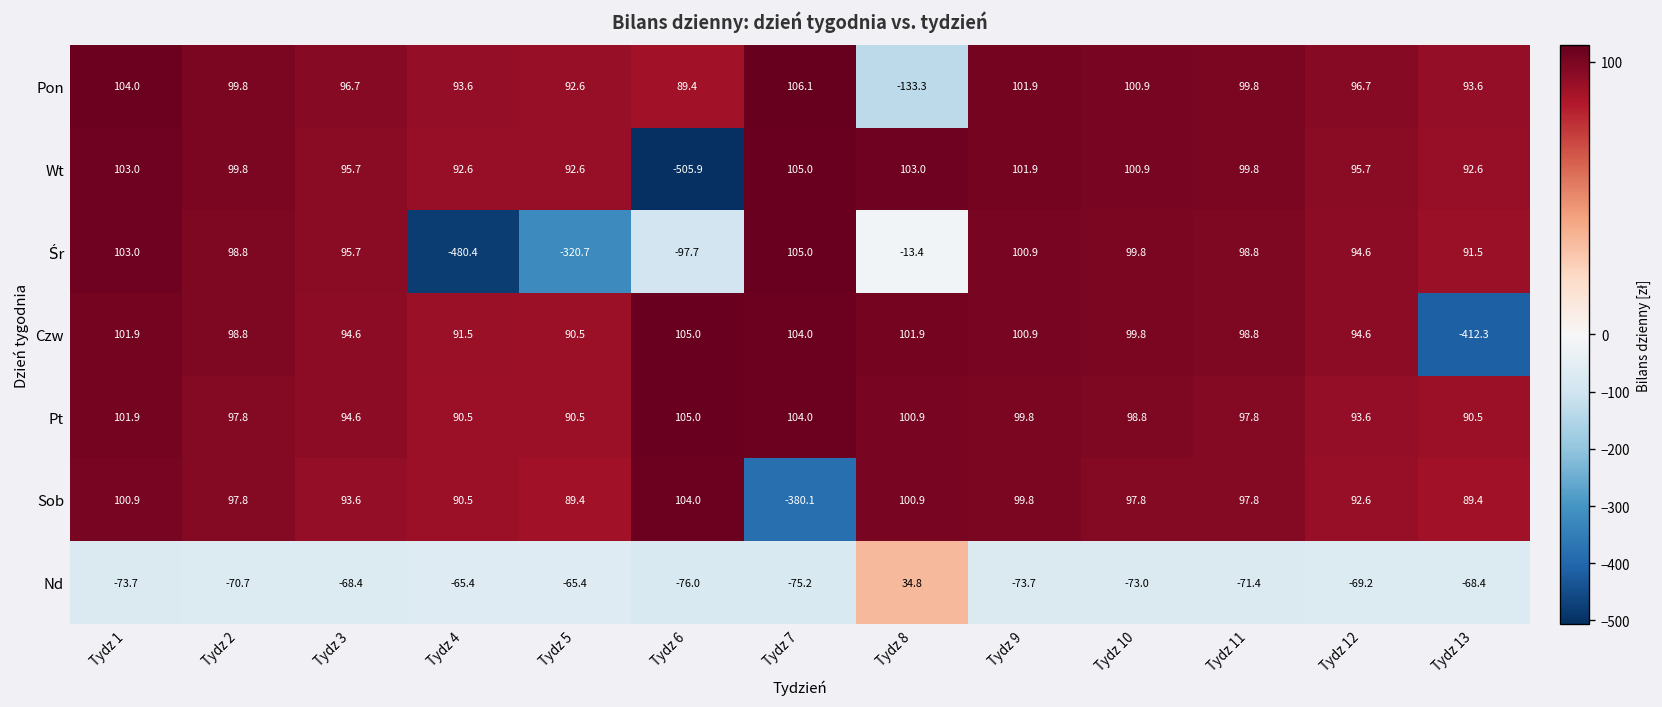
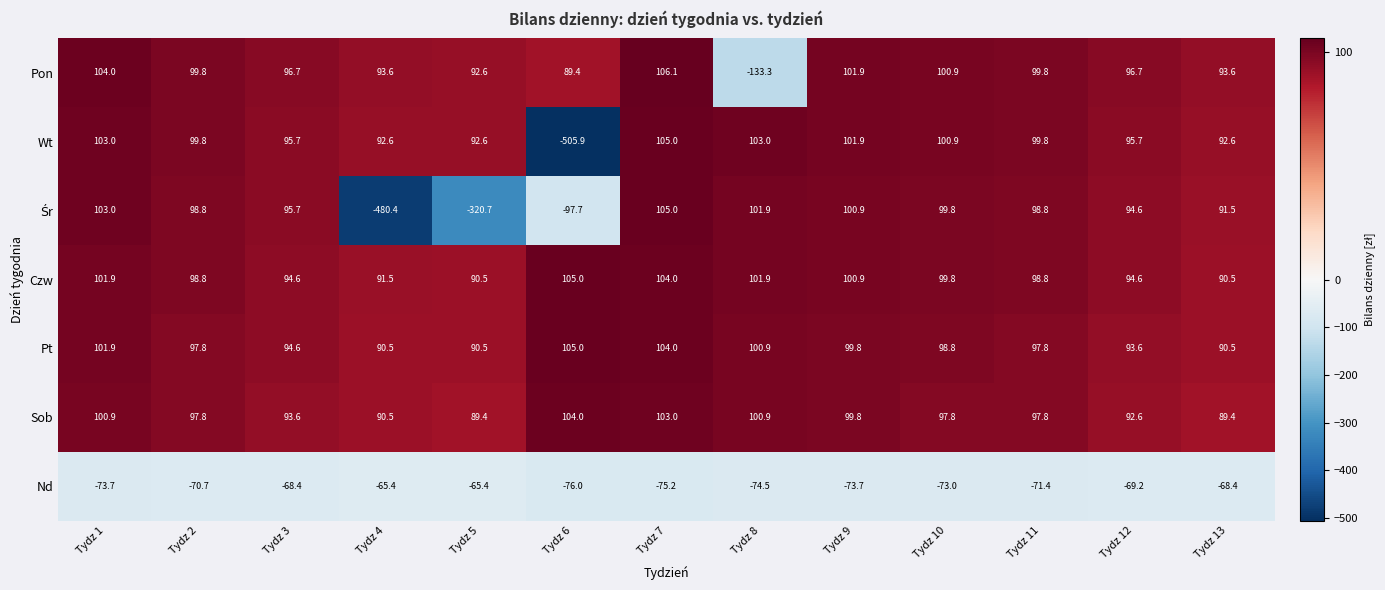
Śr, Tydz 8: -13.4 -> 101.9
Czw, Tydz 13: -412.3 -> 90.5
Sob, Tydz 7: -380.1 -> 103.0
Nd, Tydz 8: 34.8 -> -74.5
